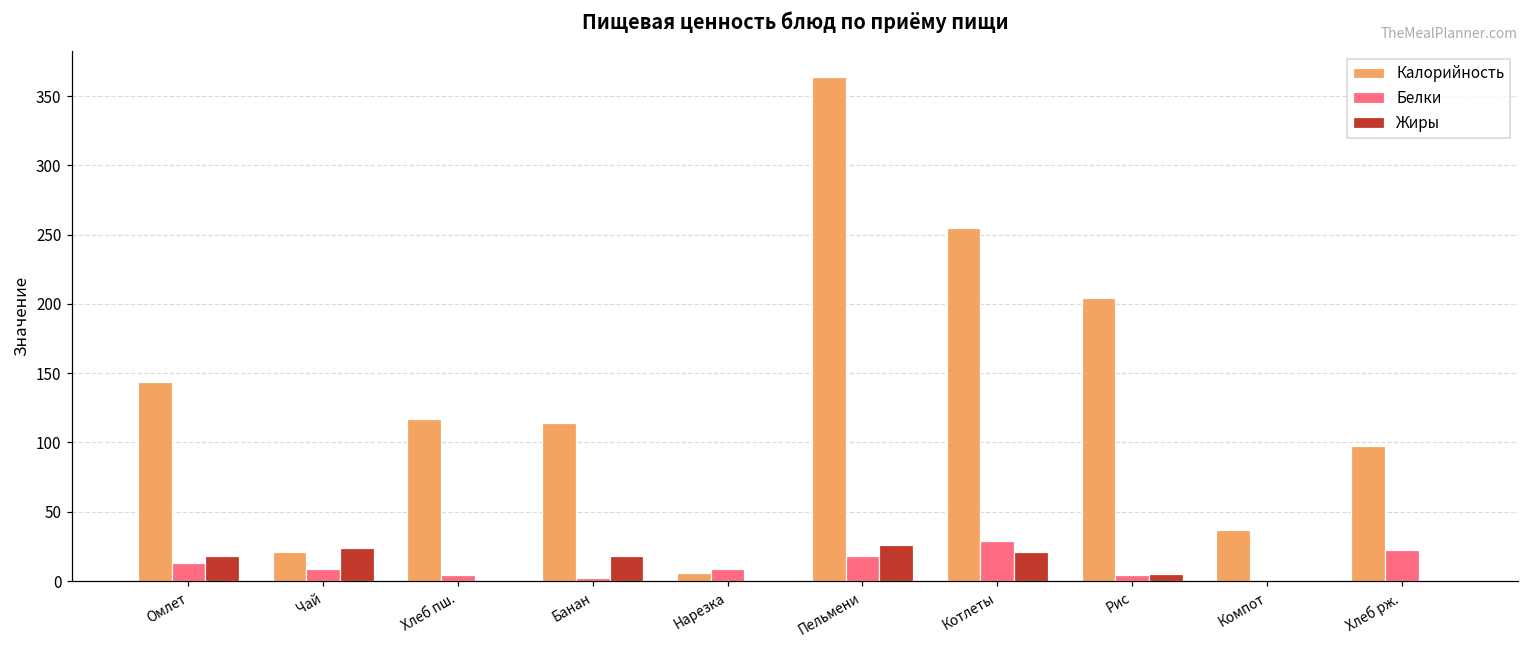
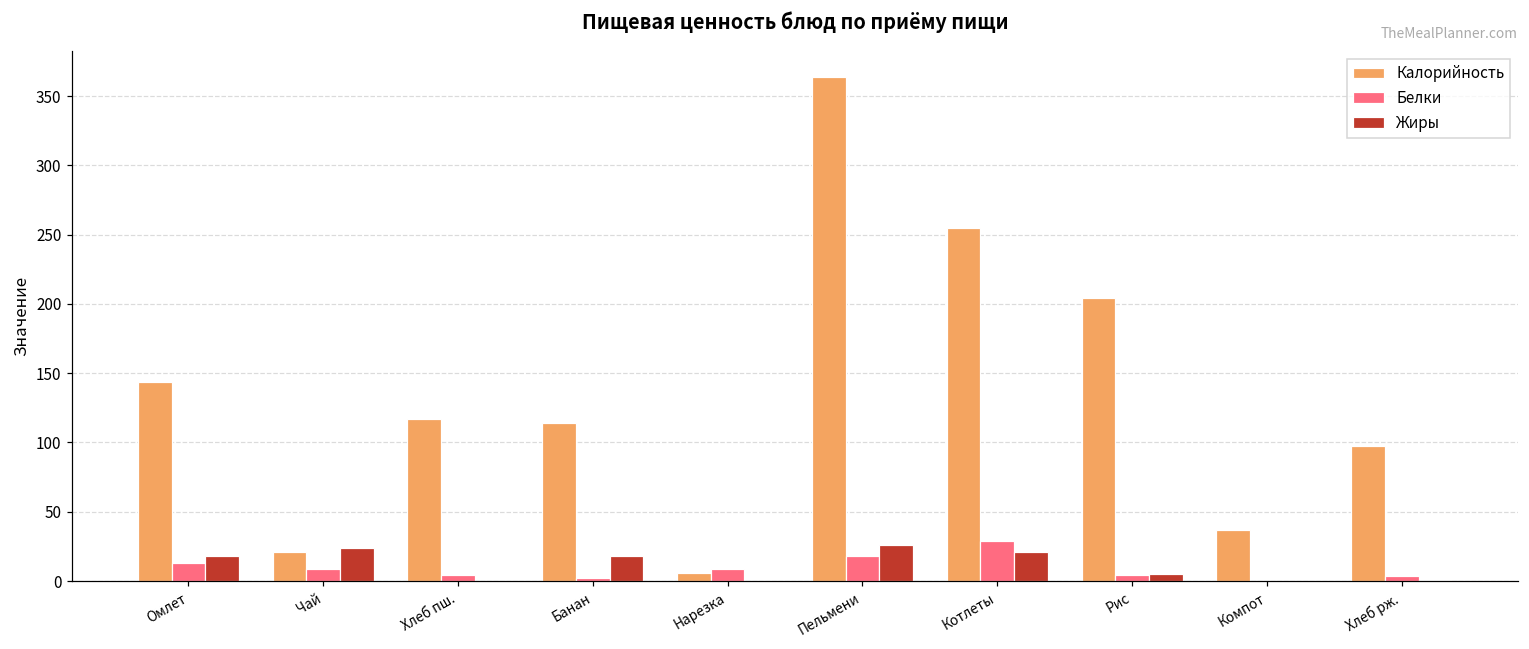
Белки, Хлеб рж.: 23 -> 3
